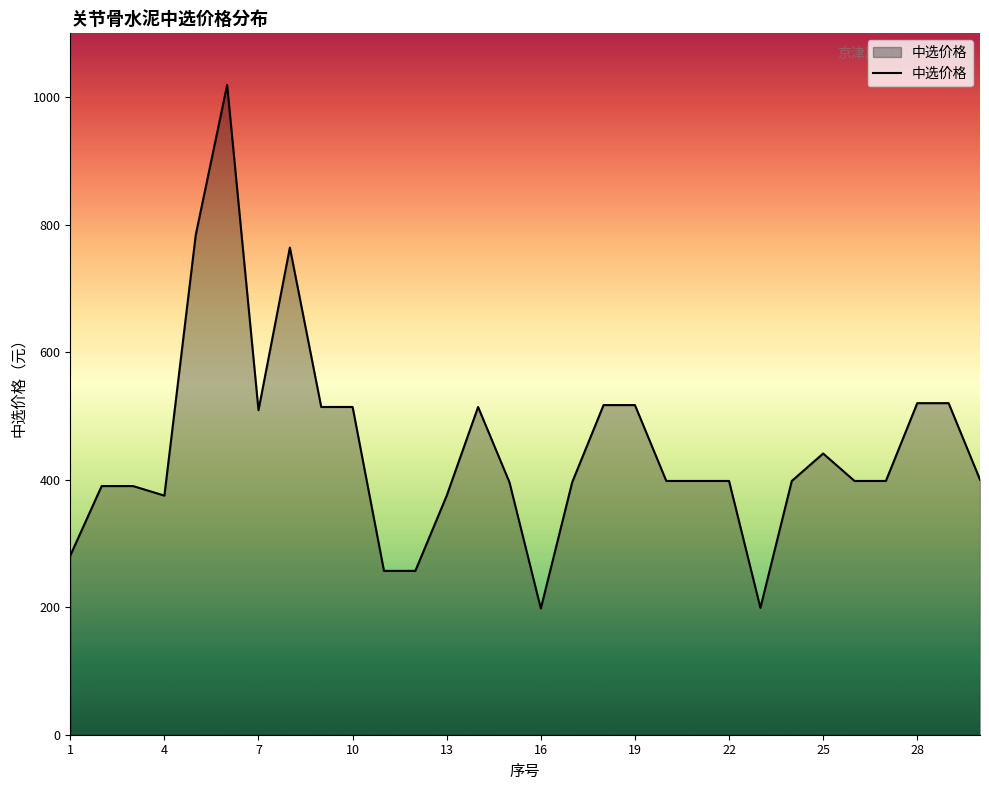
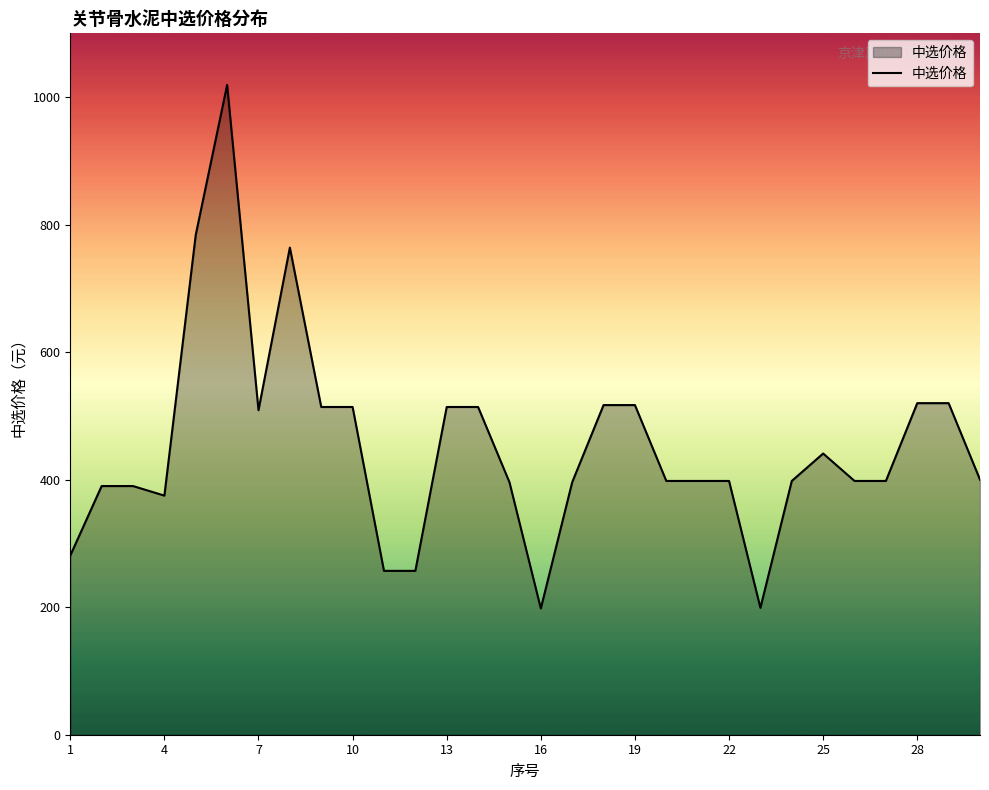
13: 380 -> 510
